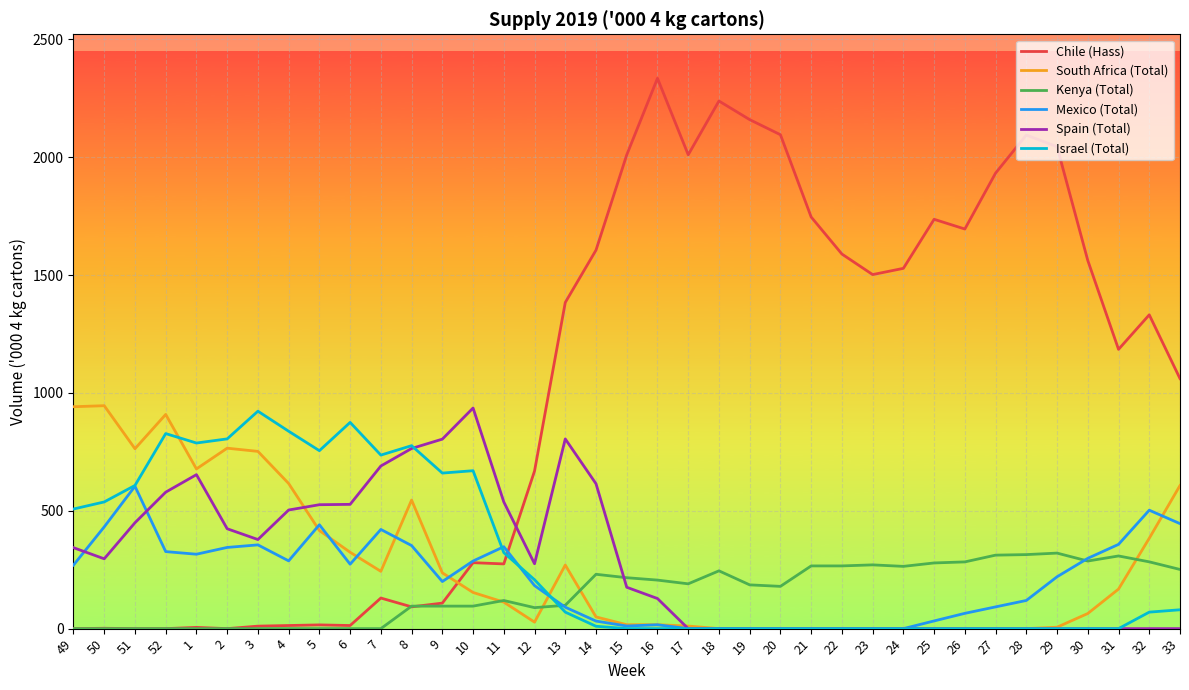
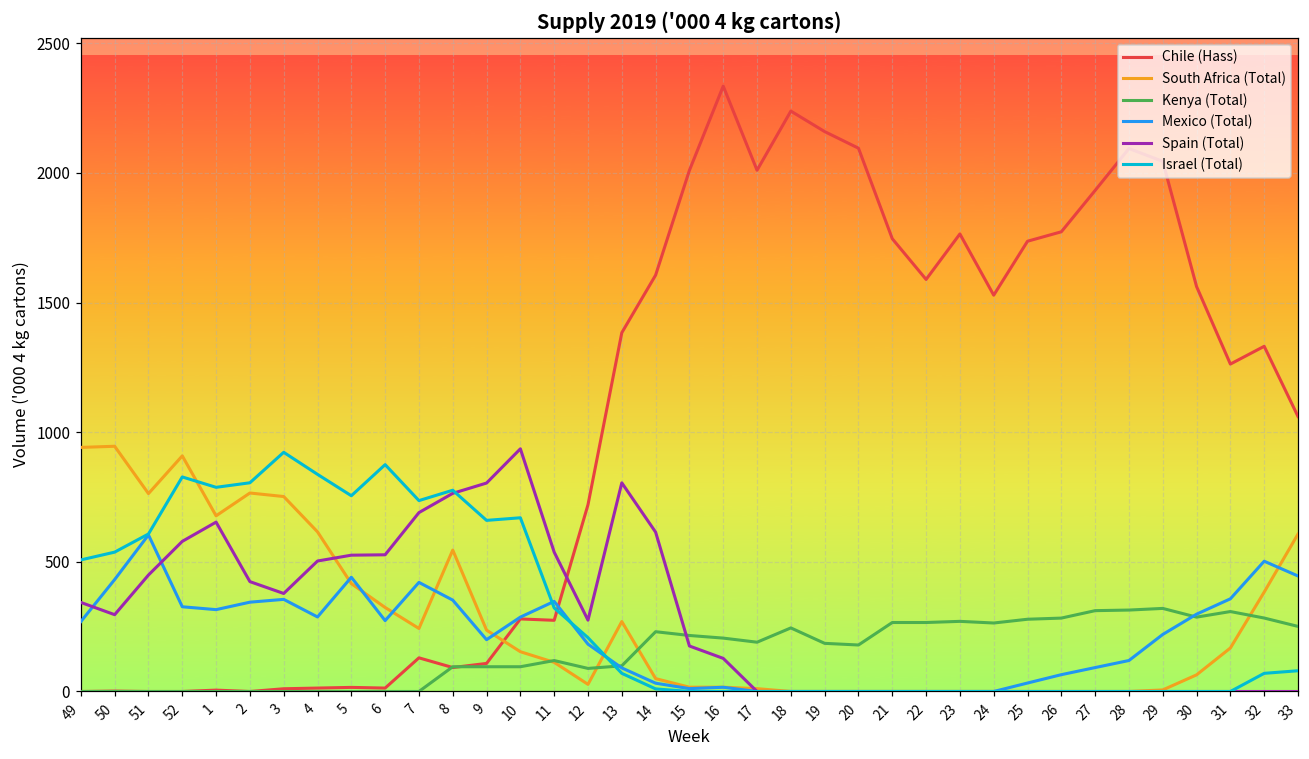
Chile (Hass), 12: 670 -> 720
Chile (Hass), 23: 1500 -> 1760
Chile (Hass), 26: 1700 -> 1770
Chile (Hass), 31: 1180 -> 1260
